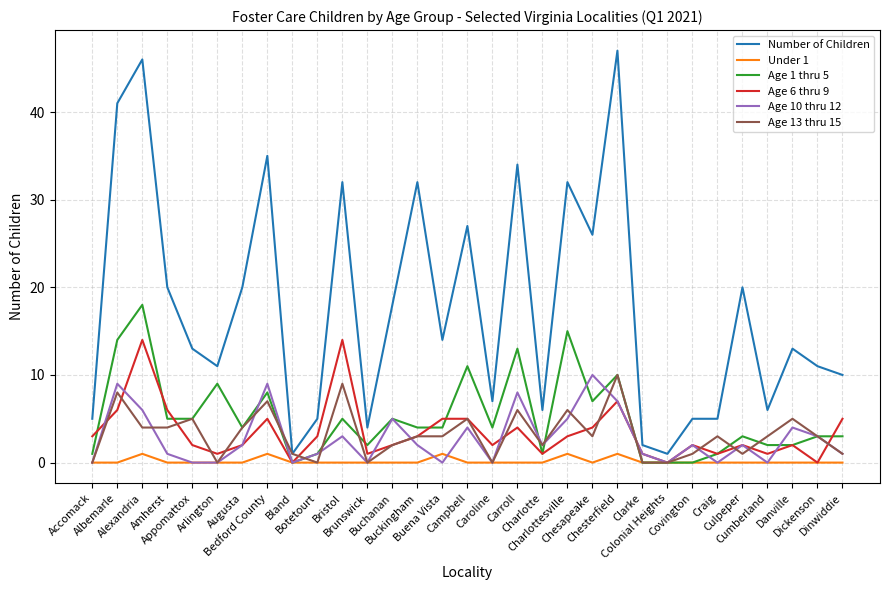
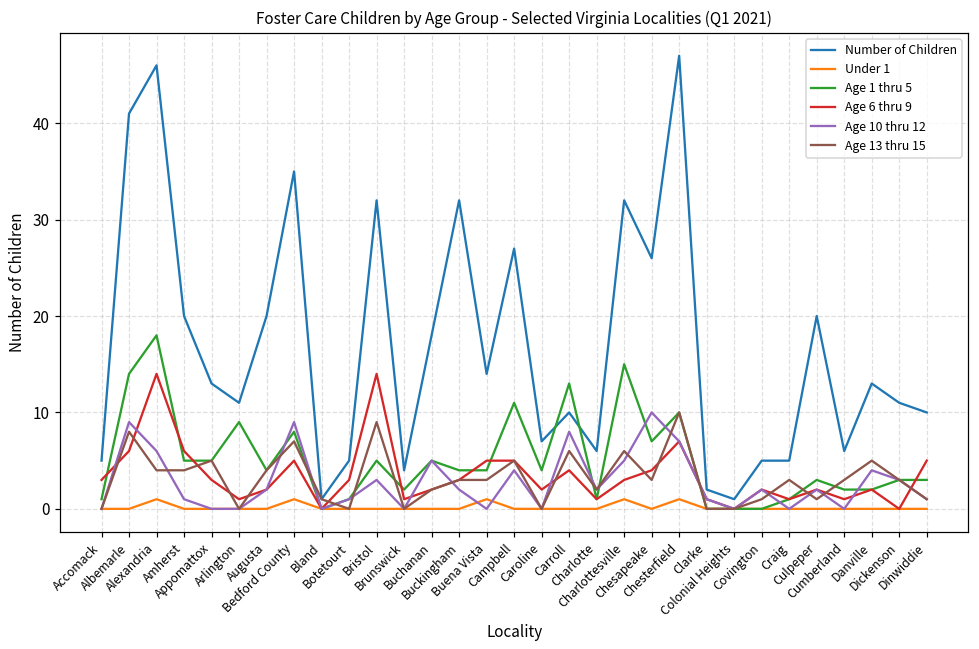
Age 6 thru 9, Appomattox: 2 -> 3
Number of Children, Carroll: 34 -> 10
